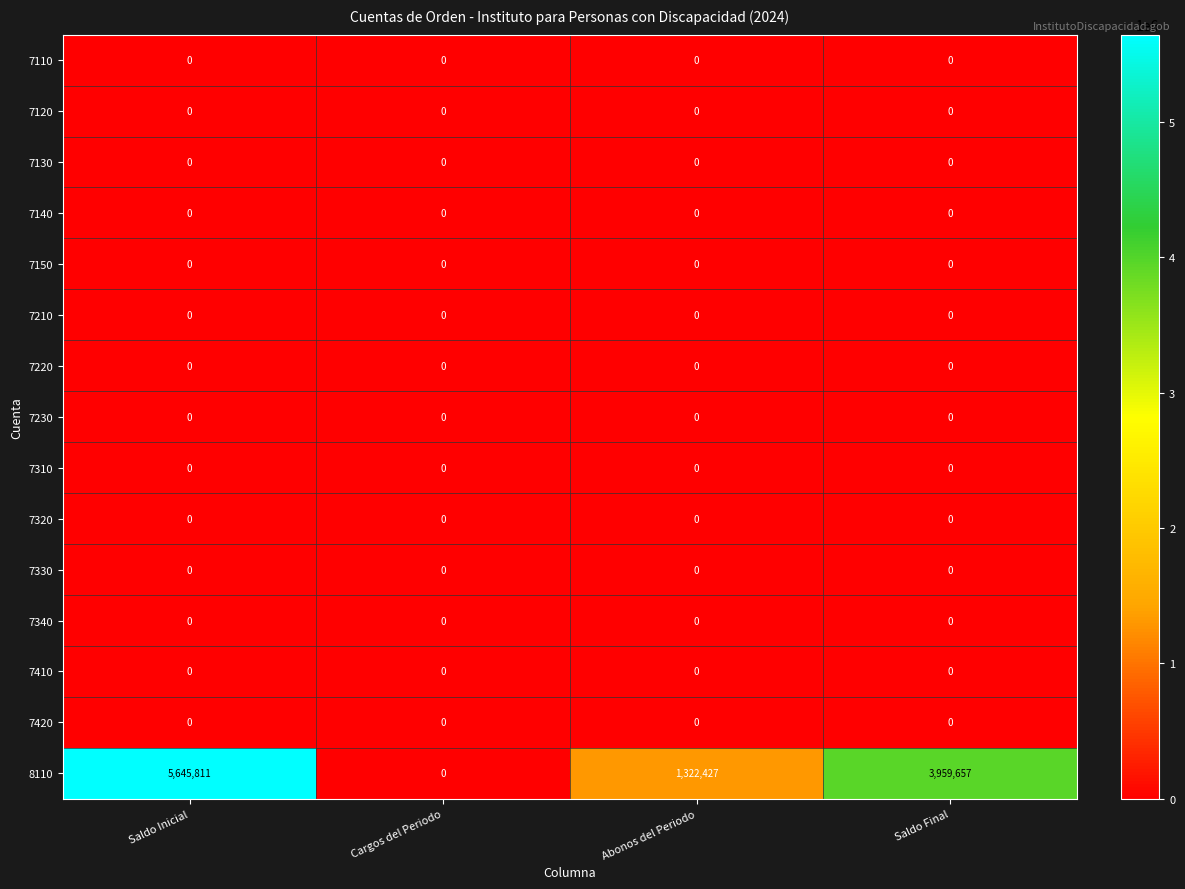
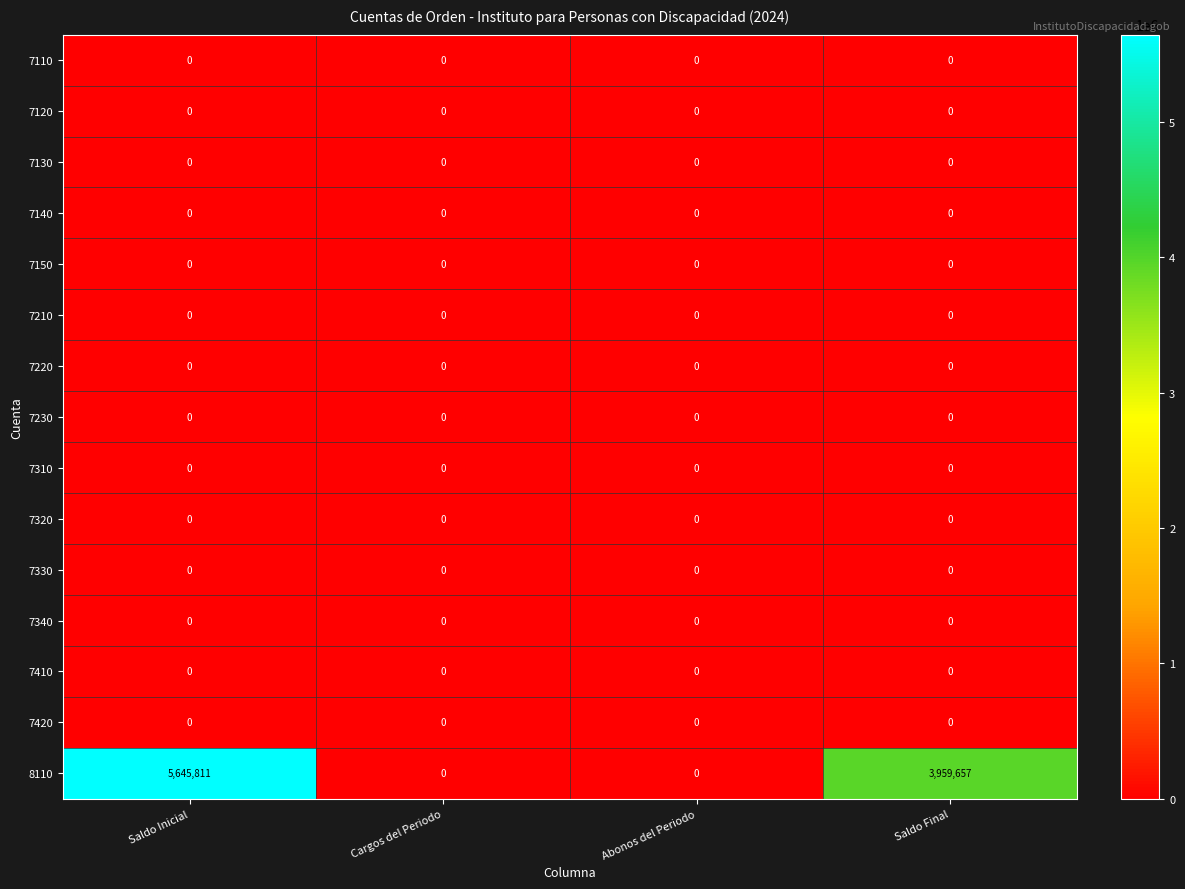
8110, Abonos del Periodo: 1,322,427 -> 0
